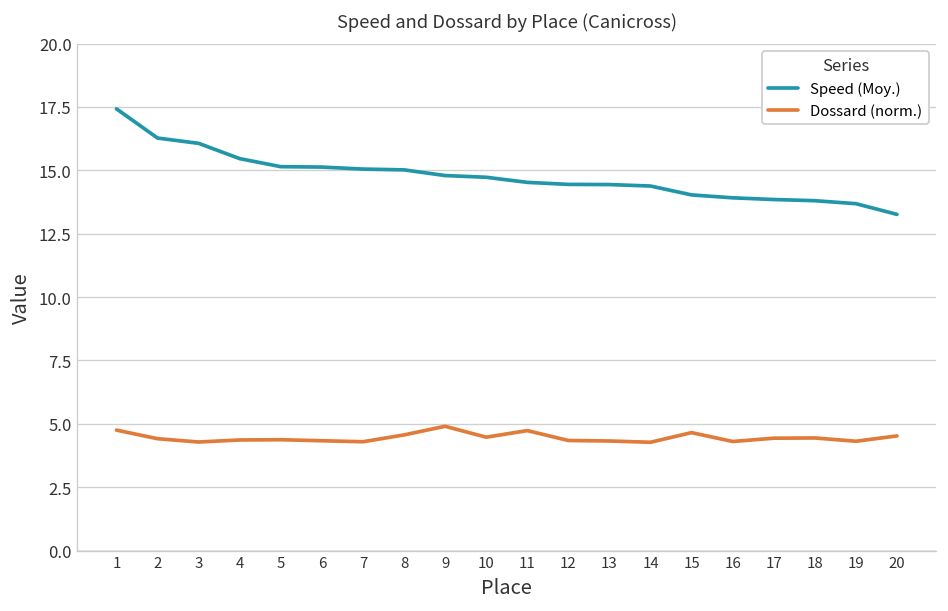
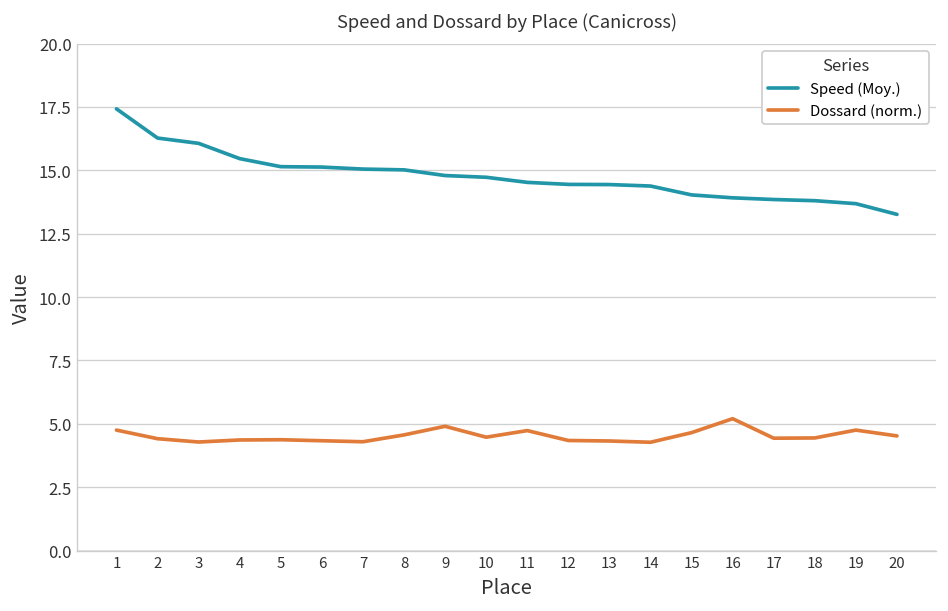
Dossard (norm.), 16: 4.3 -> 5.2
Dossard (norm.), 19: 4.3 -> 4.8
